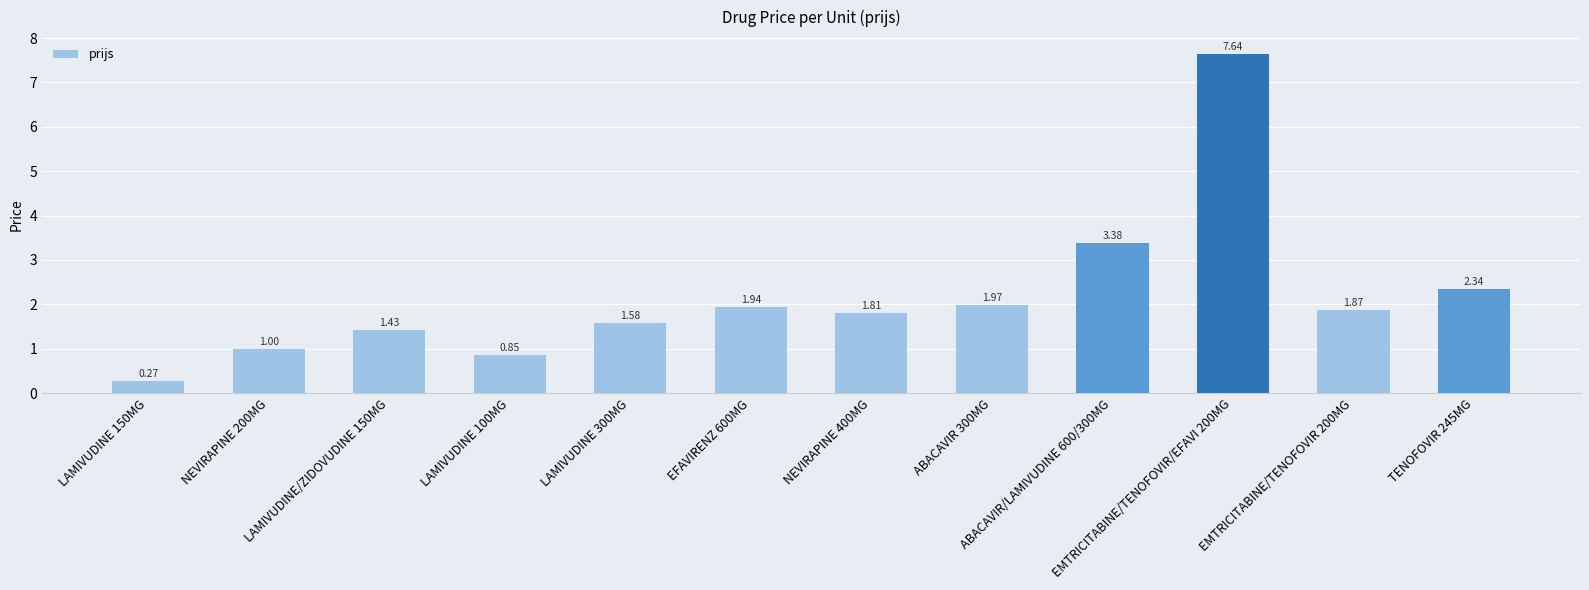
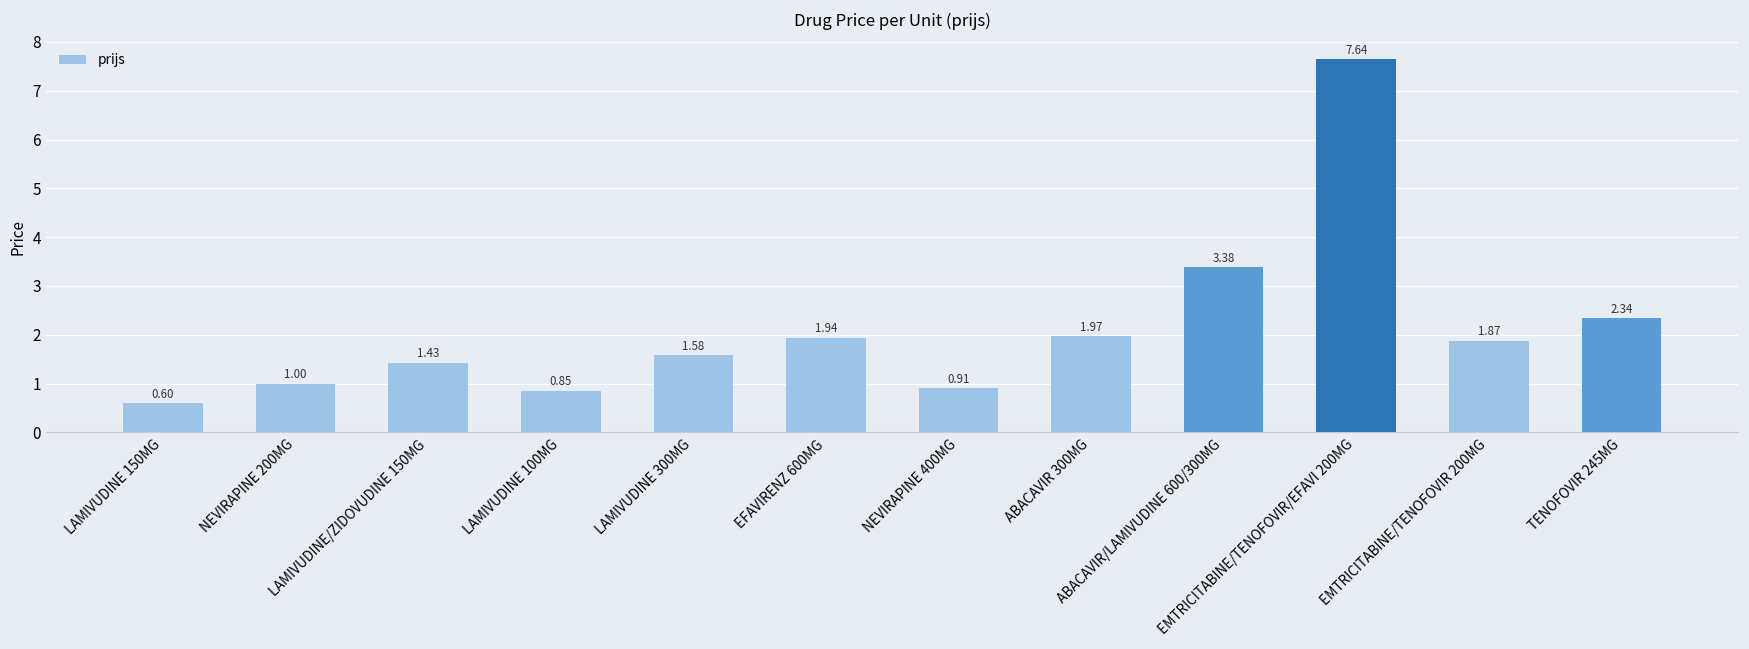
LAMIVUDINE 150MG: 0.27 -> 0.60
NEVIRAPINE 400MG: 1.81 -> 0.91
